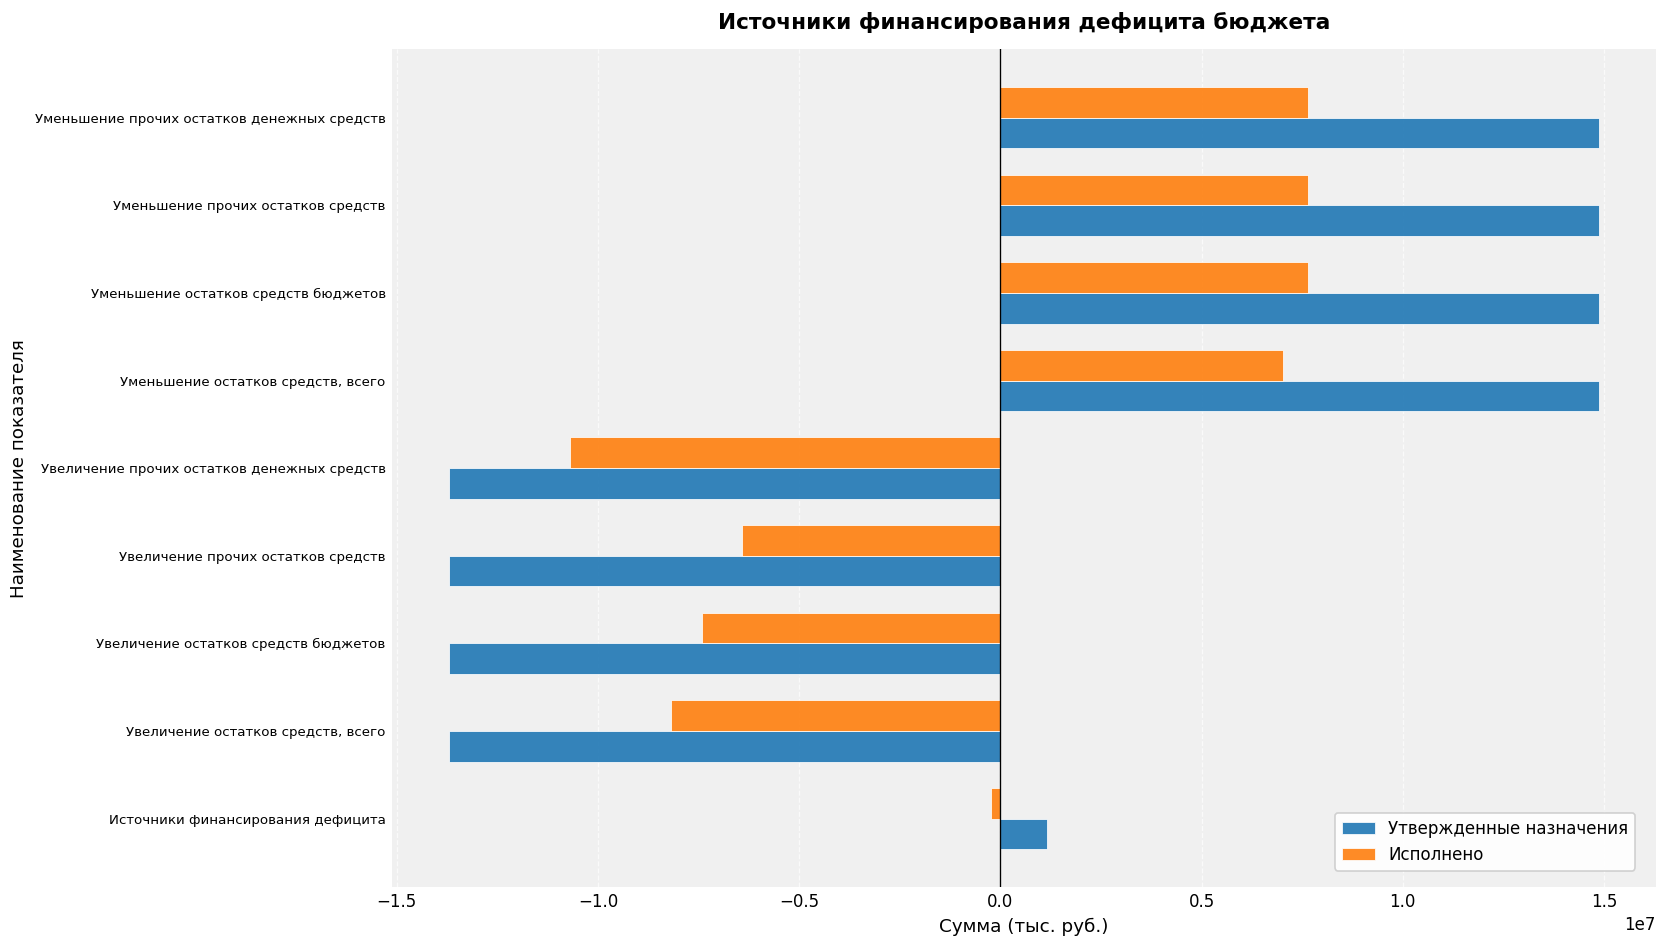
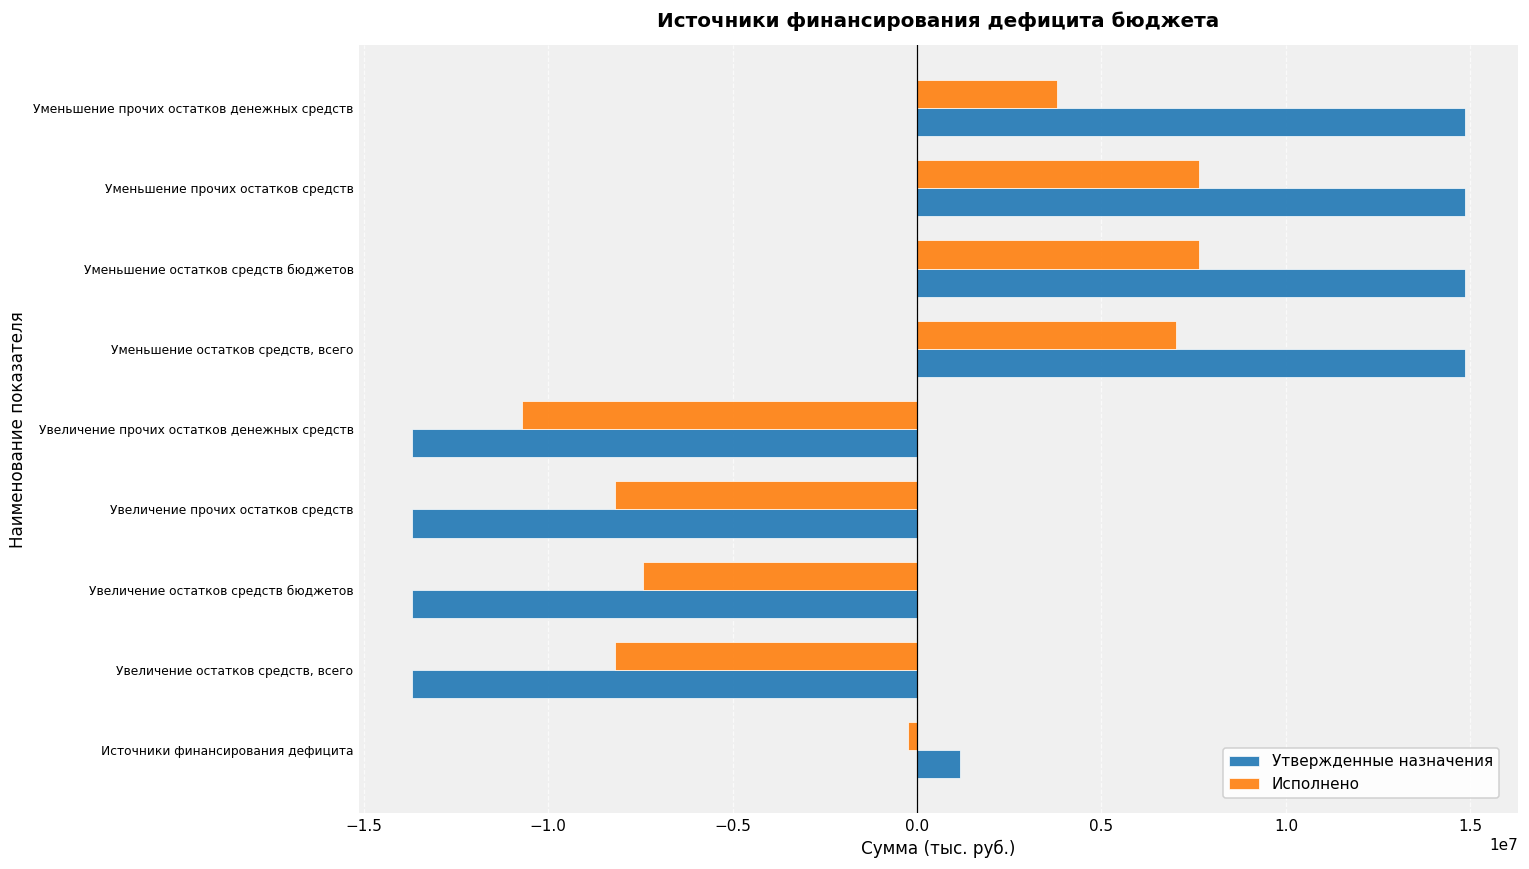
Исполнено, Уменьшение прочих остатков денежных средств: 7600000 -> 3800000
Исполнено, Увеличение прочих остатков средств: -6400000 -> -8200000
